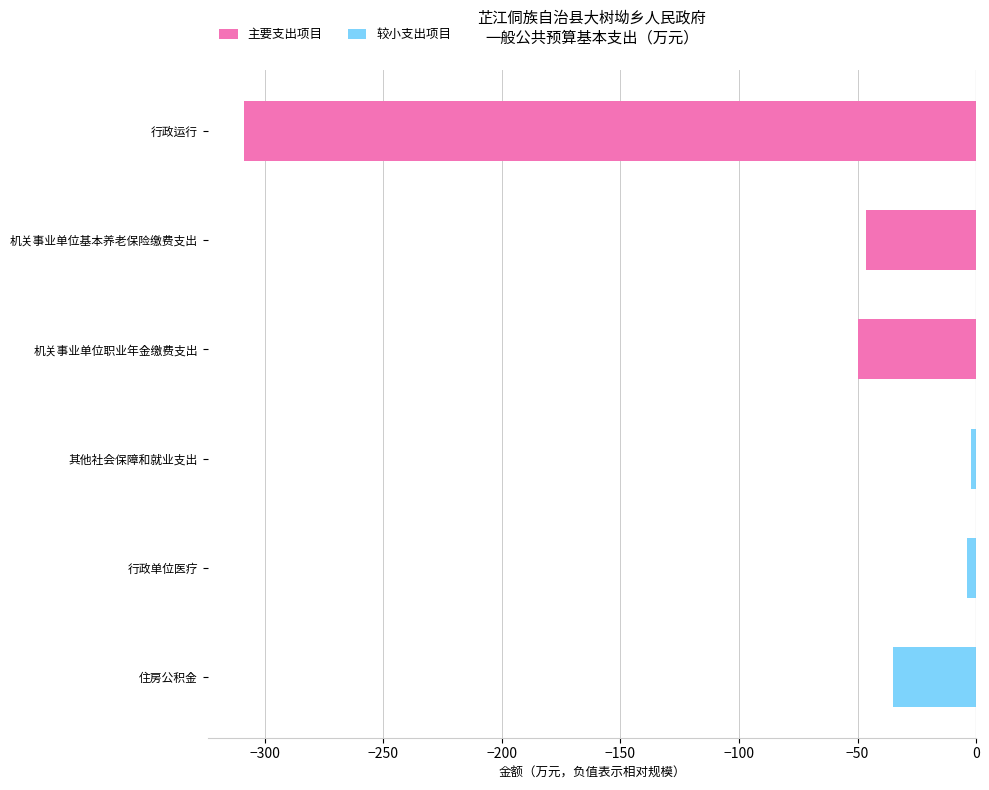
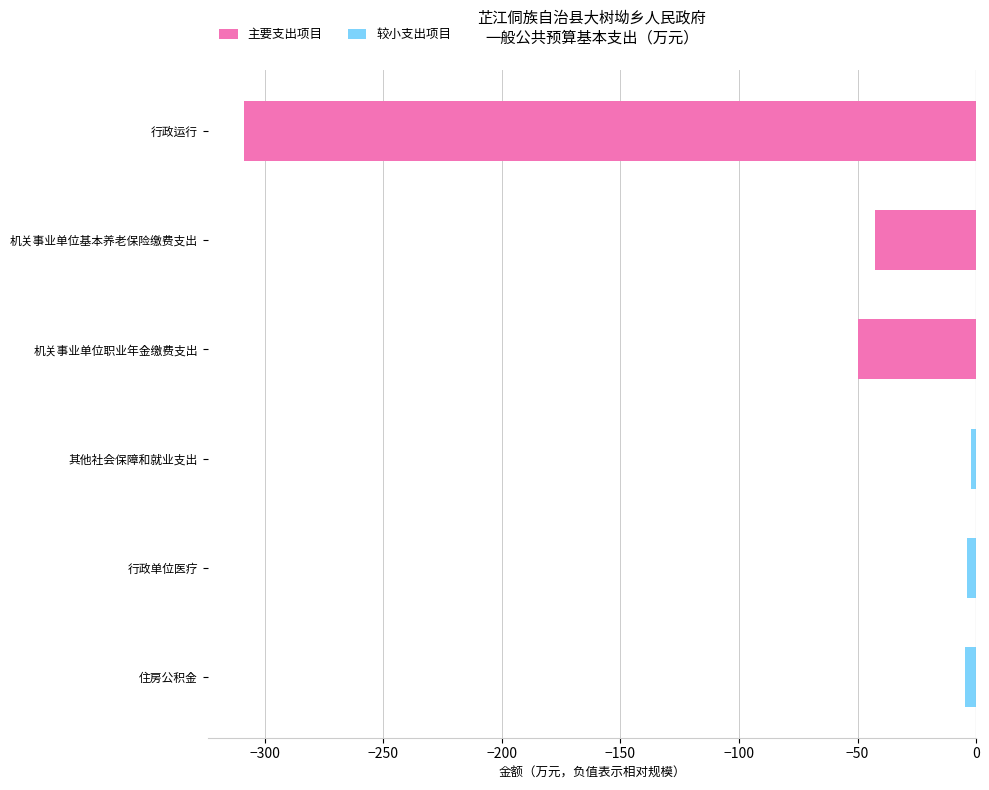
机关事业单位基本养老保险缴费支出: -46 -> -43
住房公积金: -35 -> -5
